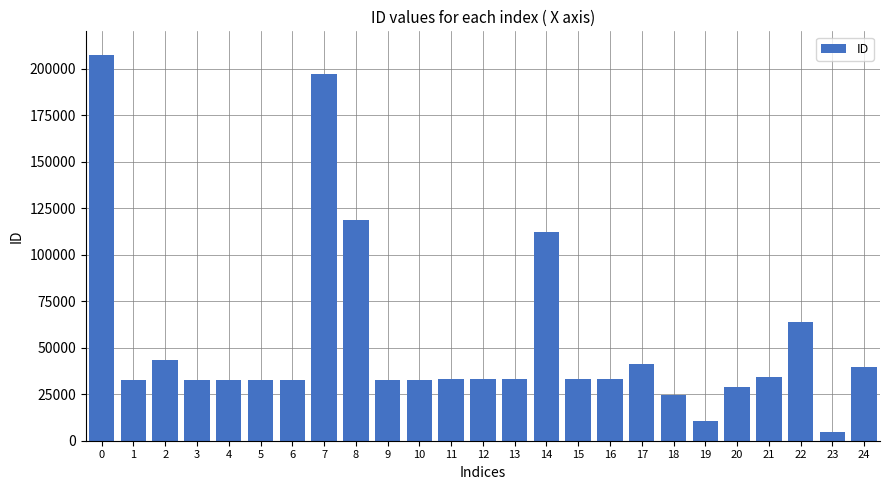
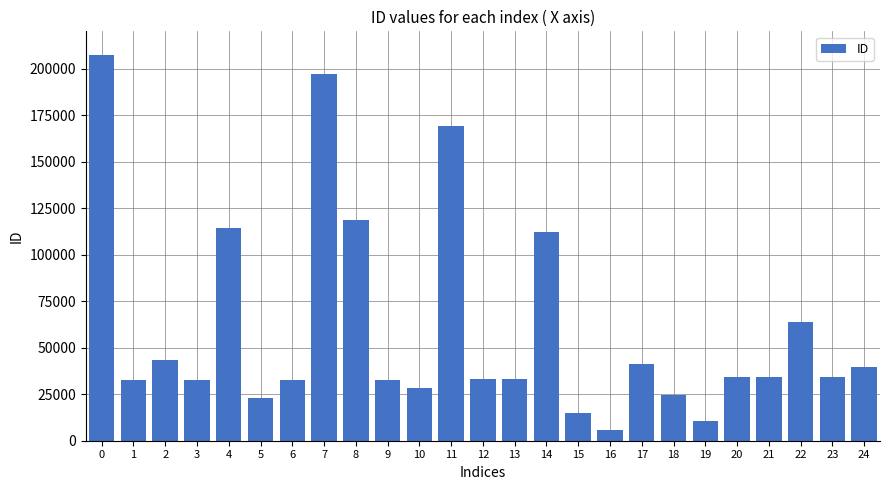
4: 33000 -> 115000
5: 33000 -> 23000
10: 33000 -> 28000
11: 33000 -> 169000
15: 33000 -> 15000
16: 33000 -> 6000
20: 29000 -> 34000
23: 5000 -> 34000
